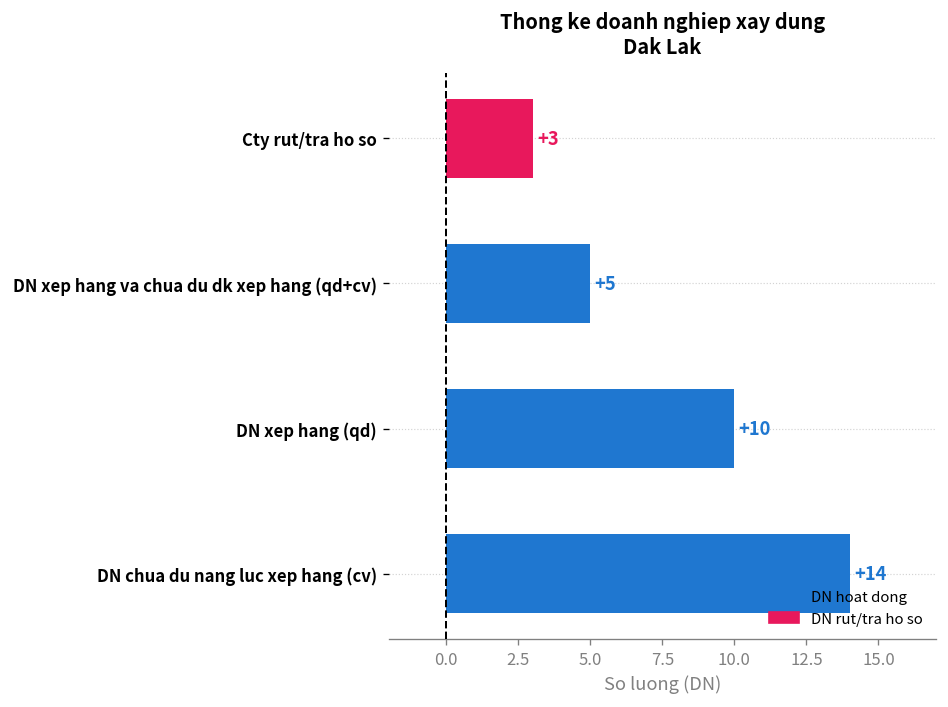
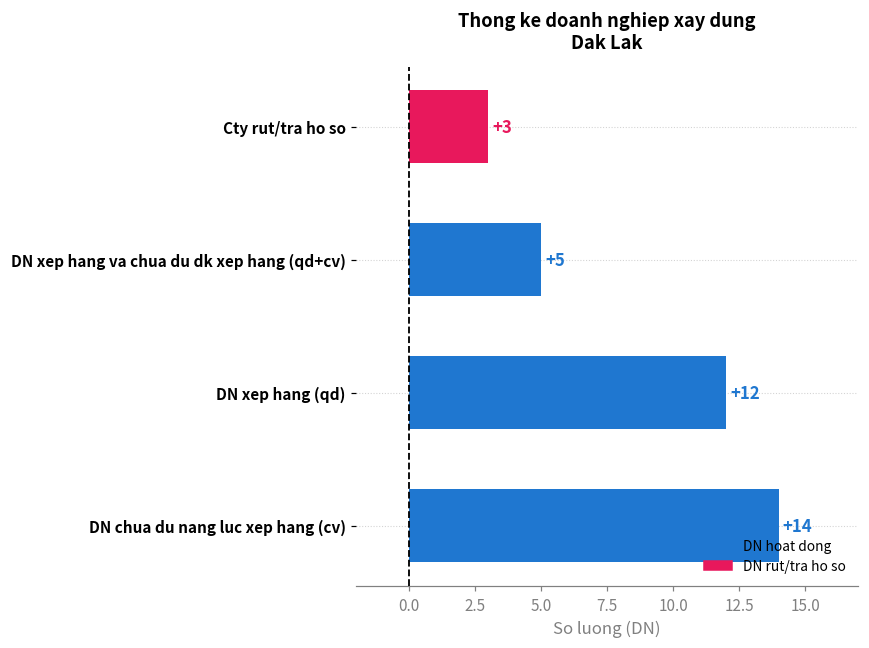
DN xep hang (qd): +10 -> +12
